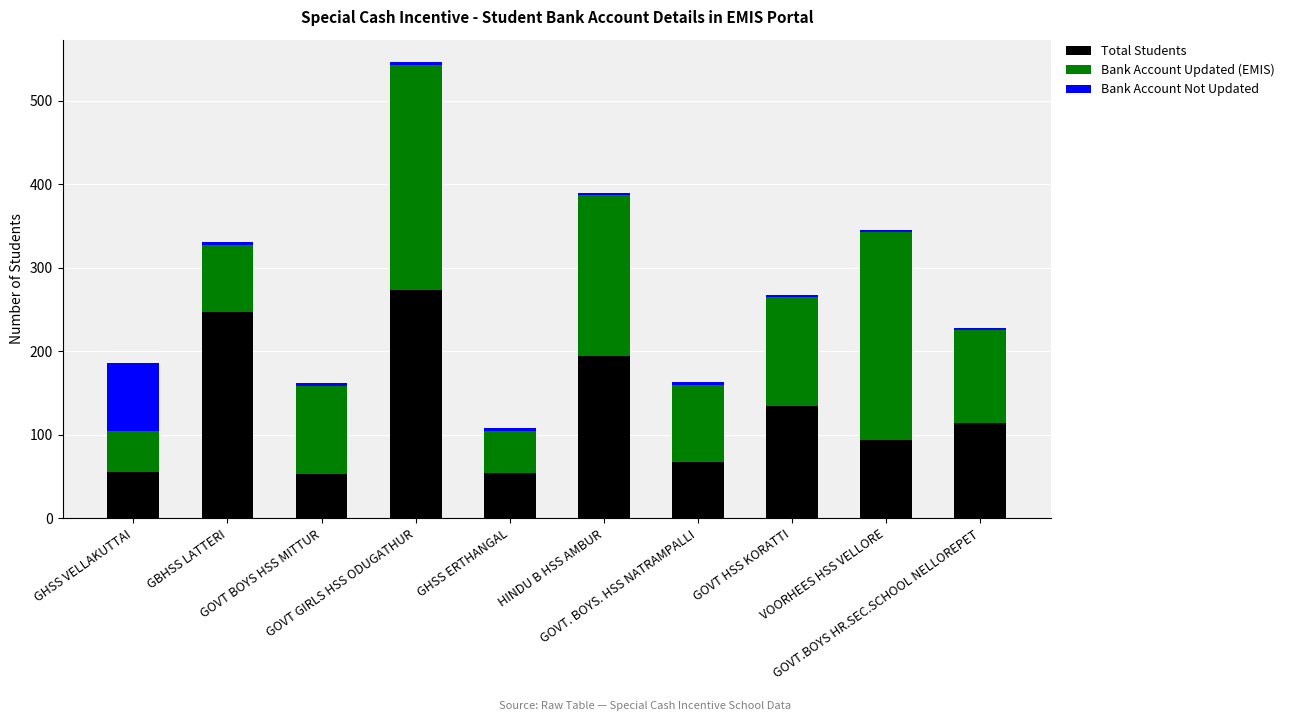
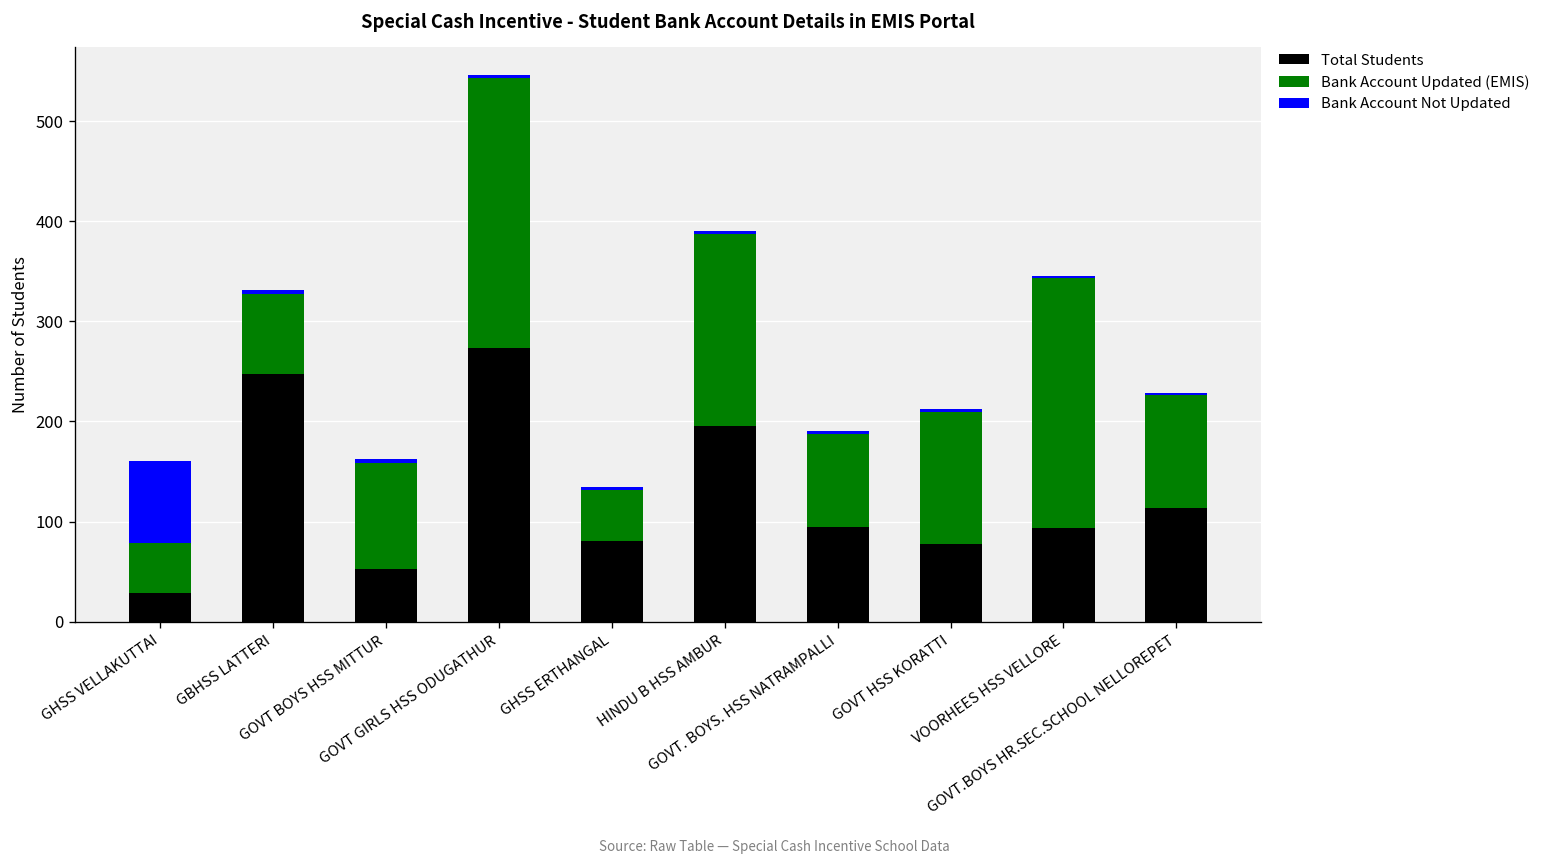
Total Students, GHSS VELLAKUTTAI: 60 -> 30
Total Students, GHSS ERTHANGAL: 50 -> 80
Total Students, GOVT. BOYS. HSS NATRAMPALLI: 70 -> 100
Total Students, GOVT HSS KORATTI: 130 -> 80
